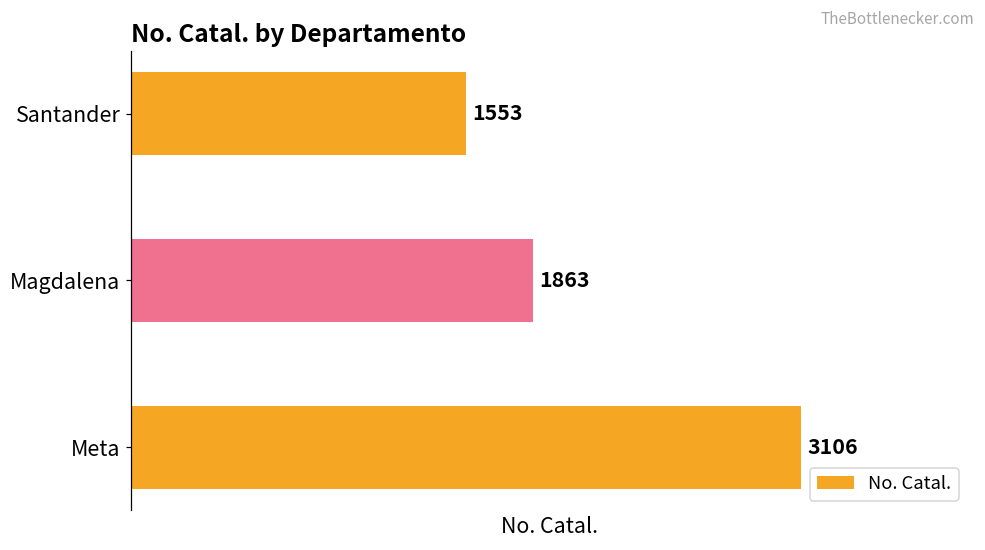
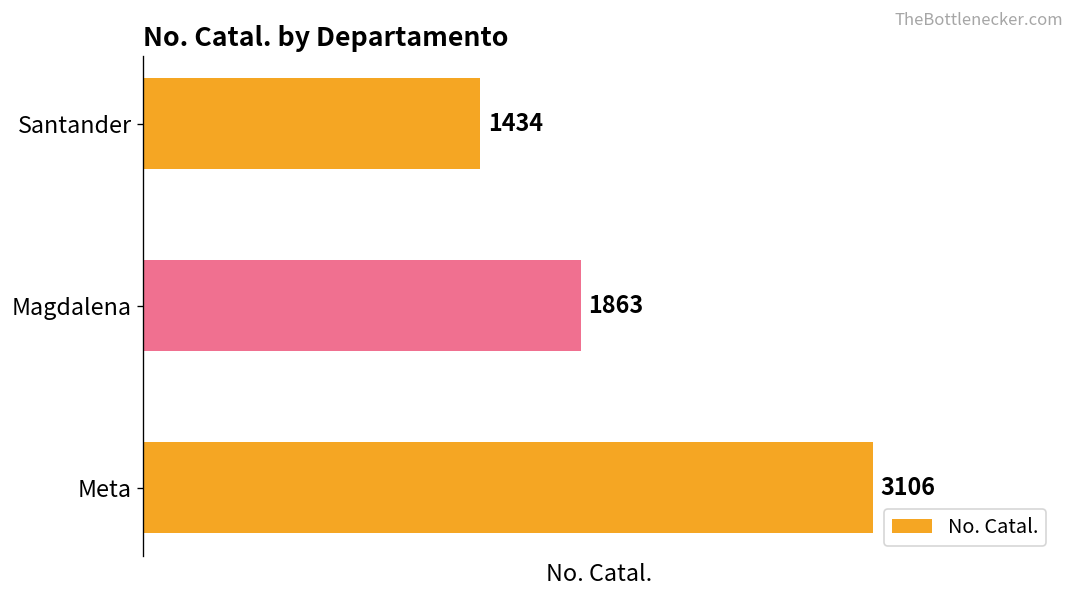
Santander: 1553 -> 1434
